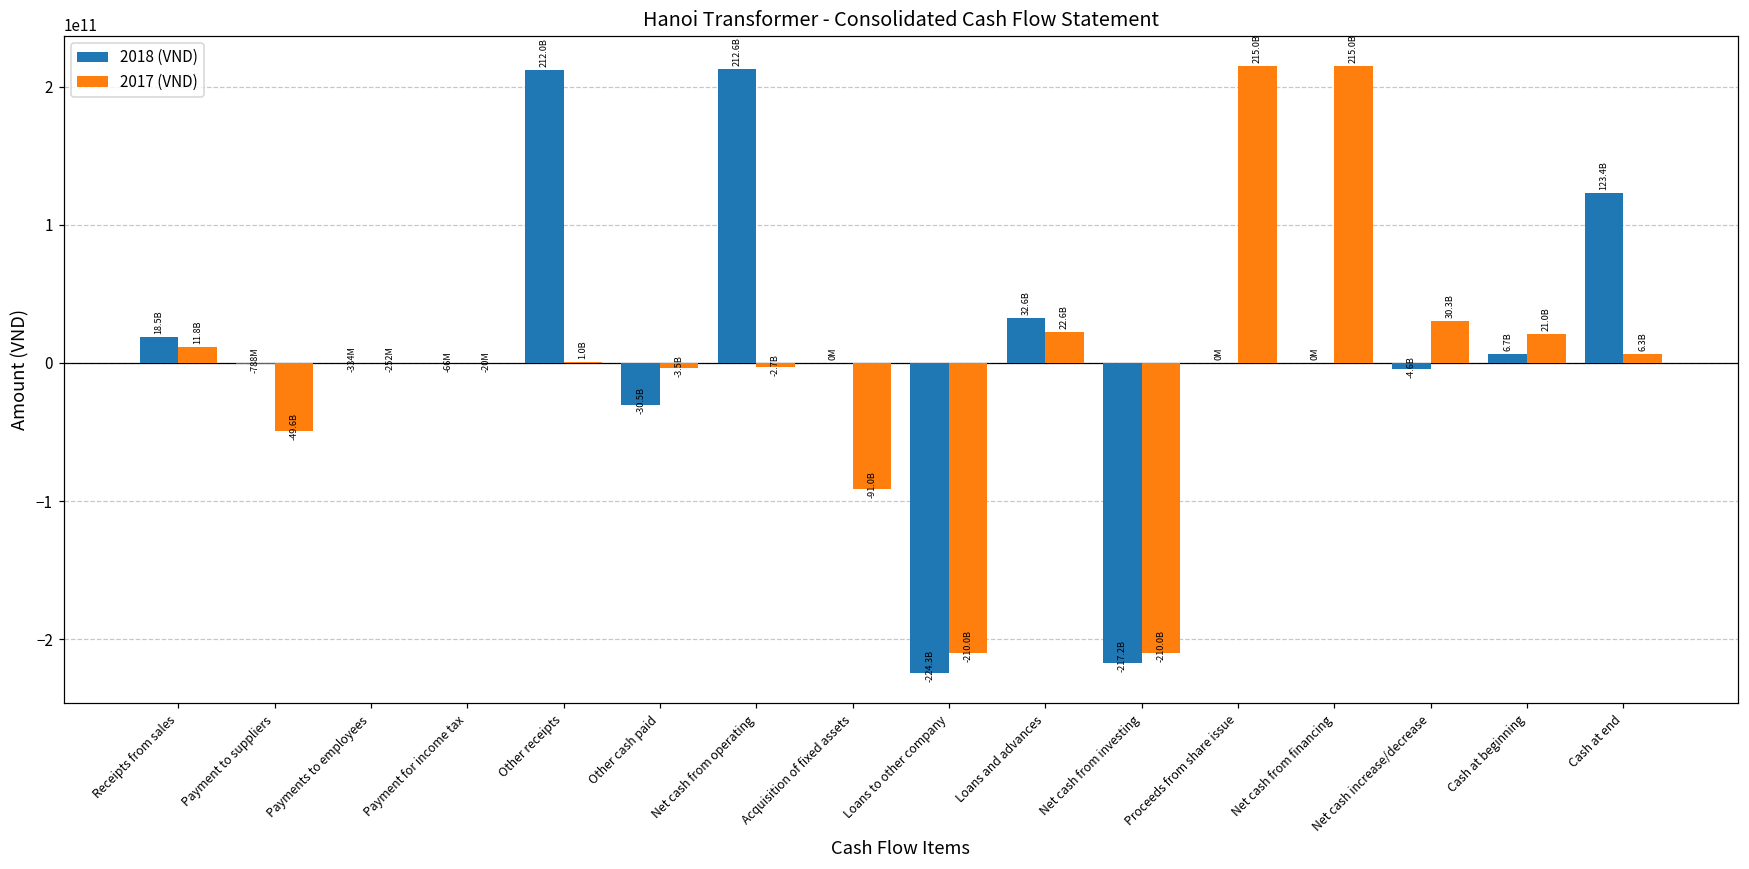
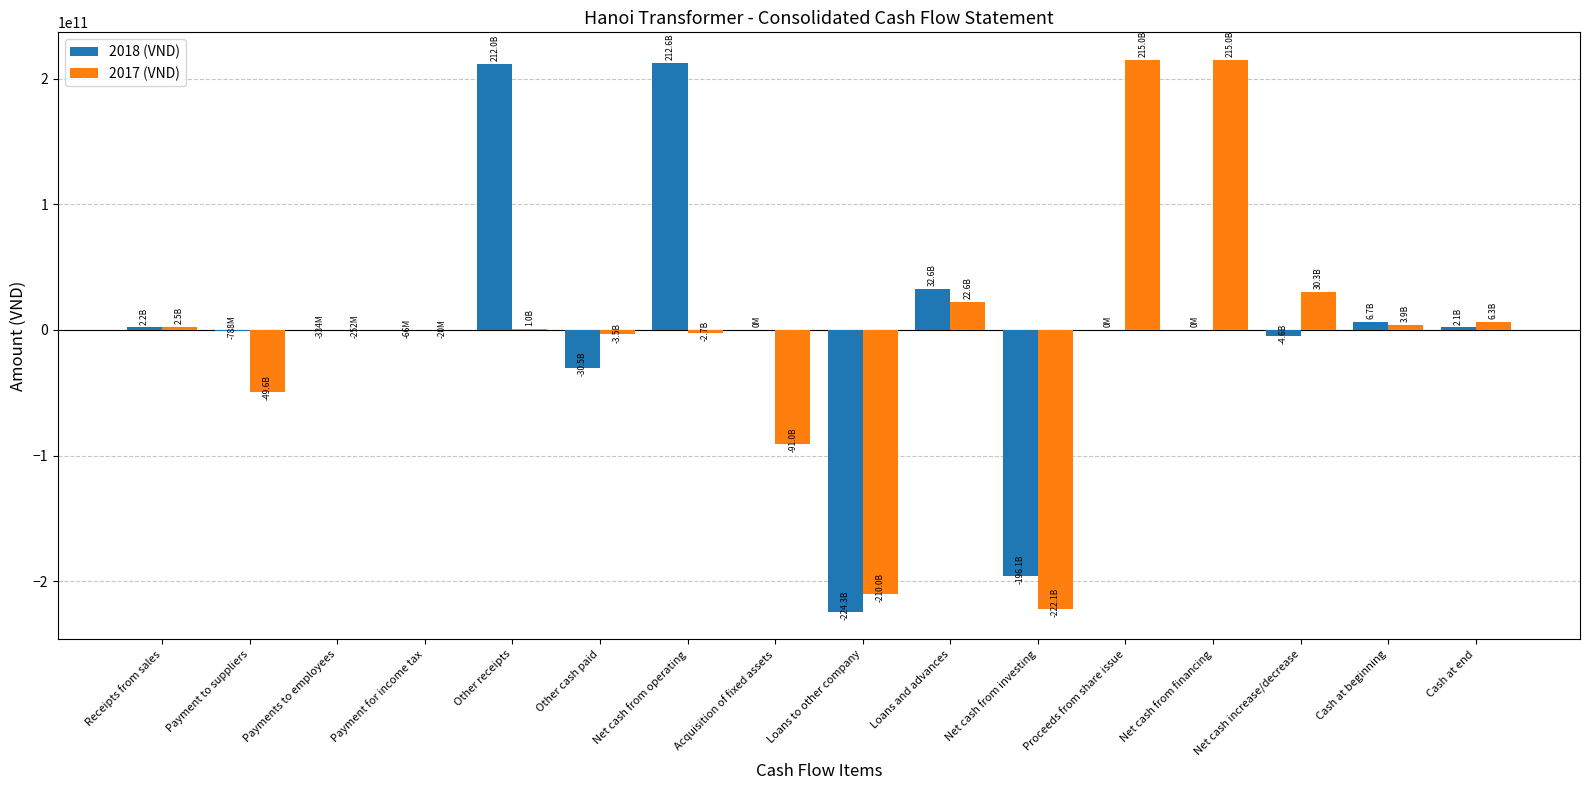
2018 (VND), Receipts from sales: 18.5B -> 2.2B
2017 (VND), Receipts from sales: 11.8B -> 2.5B
2018 (VND), Net cash from investing: -217.2B -> -196.1B
2017 (VND), Net cash from investing: -210.0B -> -222.1B
2017 (VND), Cash at beginning: 21.0B -> 3.9B
2018 (VND), Cash at end: 123.4B -> 2.1B
